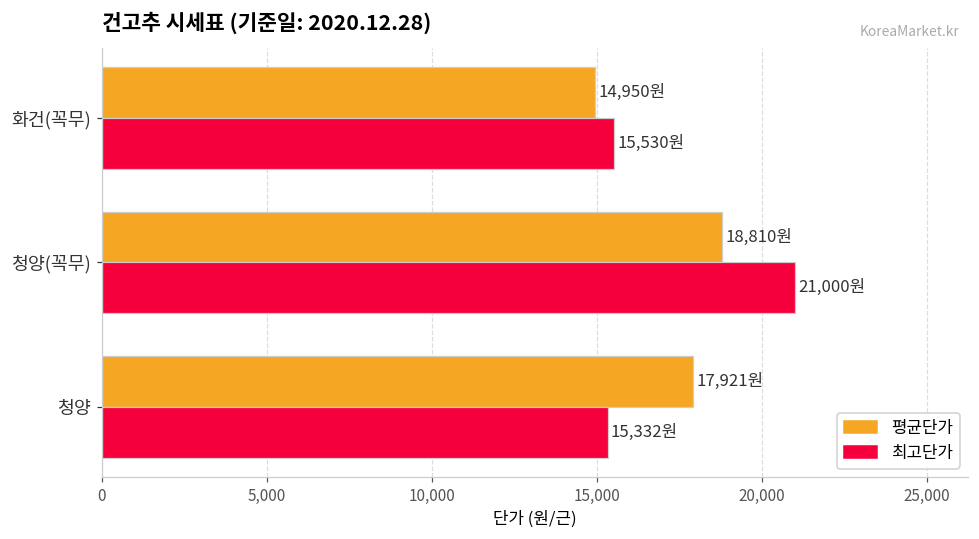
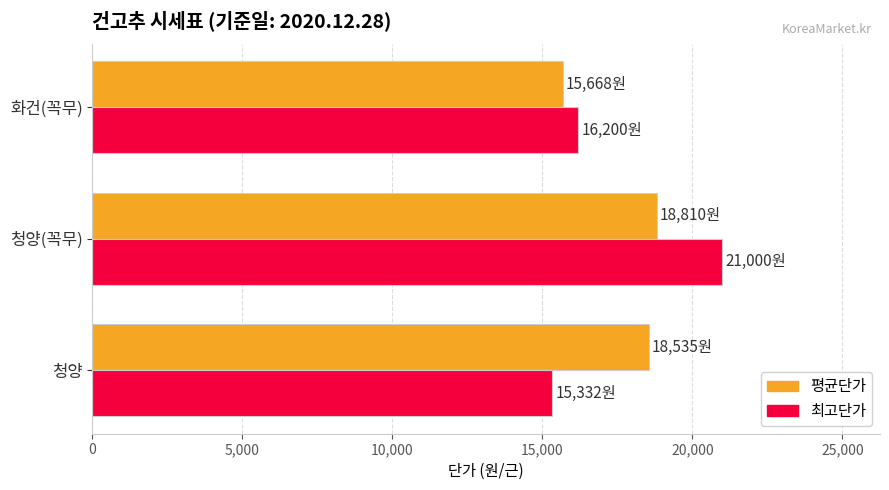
평균단가, 화건(꼭무): 14,950원 -> 15,668원
최고단가, 화건(꼭무): 15,530원 -> 16,200원
평균단가, 청양: 17,921원 -> 18,535원
